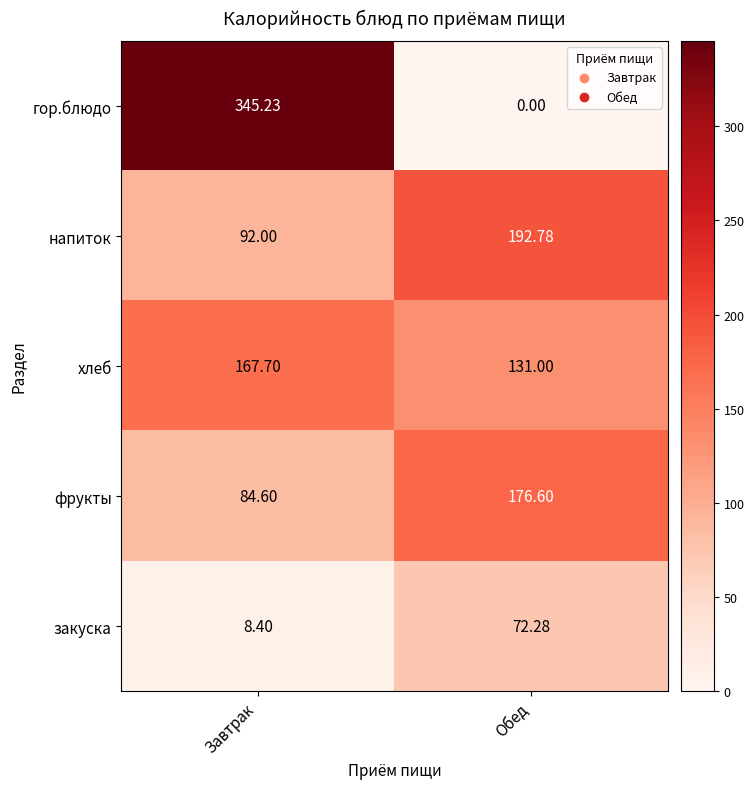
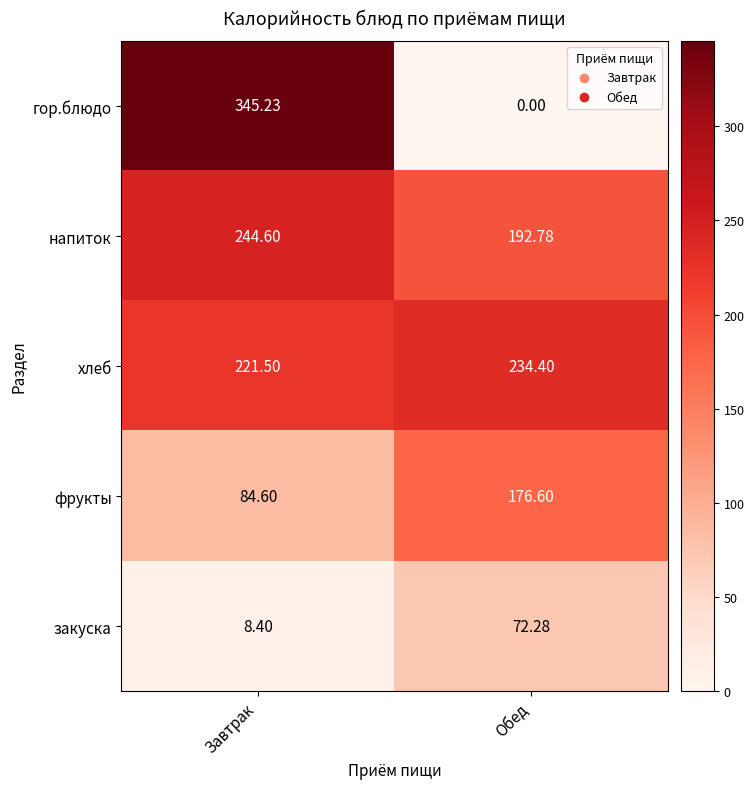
напиток, Завтрак: 92.00 -> 244.60
хлеб, Завтрак: 167.70 -> 221.50
хлеб, Обед: 131.00 -> 234.40
